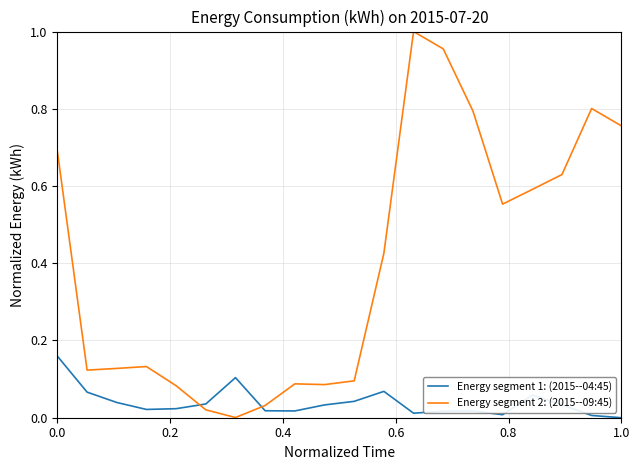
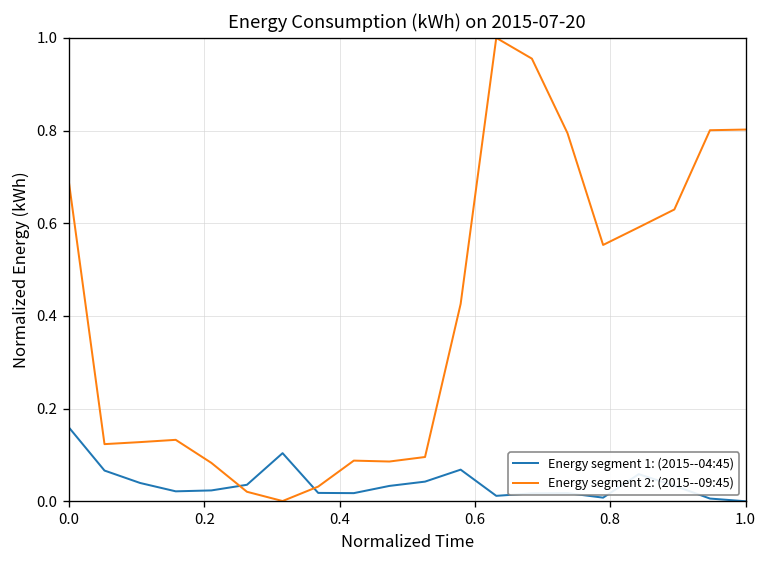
Energy segment 2: (2015--09:45), 1.0: 0.76 -> 0.80
